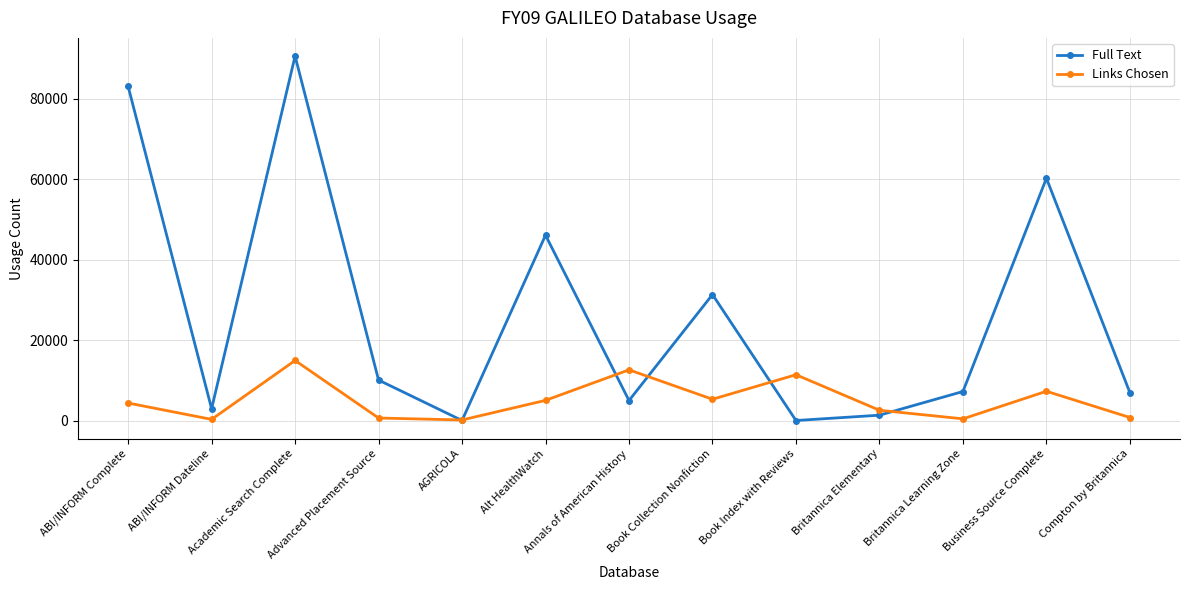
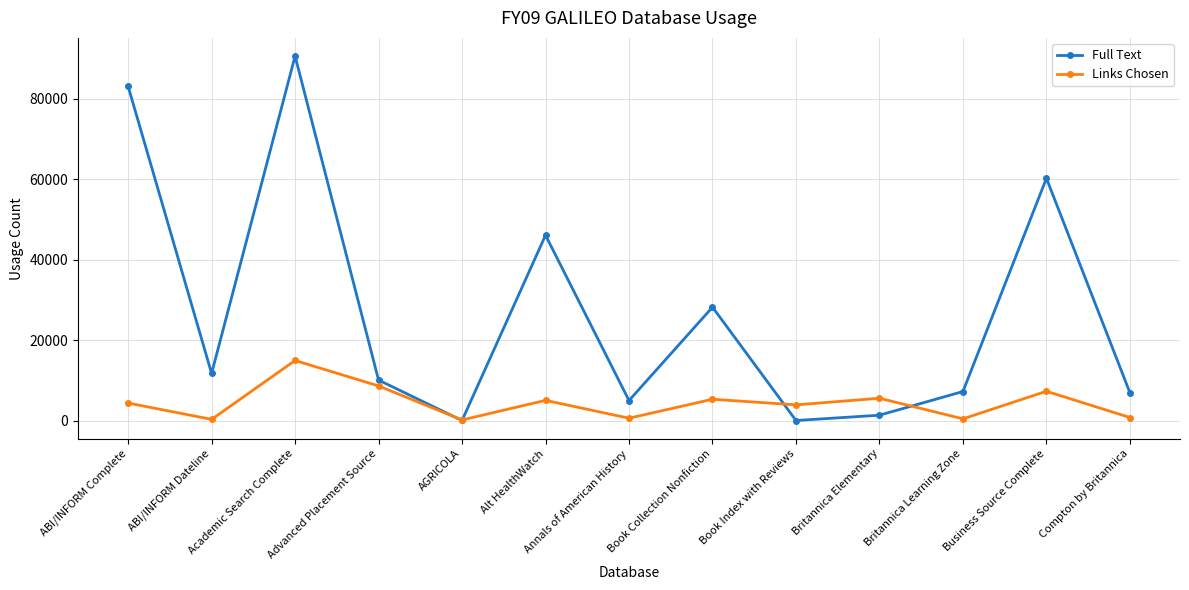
Full Text, ABI/INFORM Dateline: 3000 -> 12000
Links Chosen, Advanced Placement Source: 1000 -> 9000
Links Chosen, Annals of American History: 13000 -> 1000
Full Text, Book Collection Nonfiction: 31000 -> 28000
Links Chosen, Book Index with Reviews: 11000 -> 4000
Links Chosen, Britannica Elementary: 3000 -> 6000
